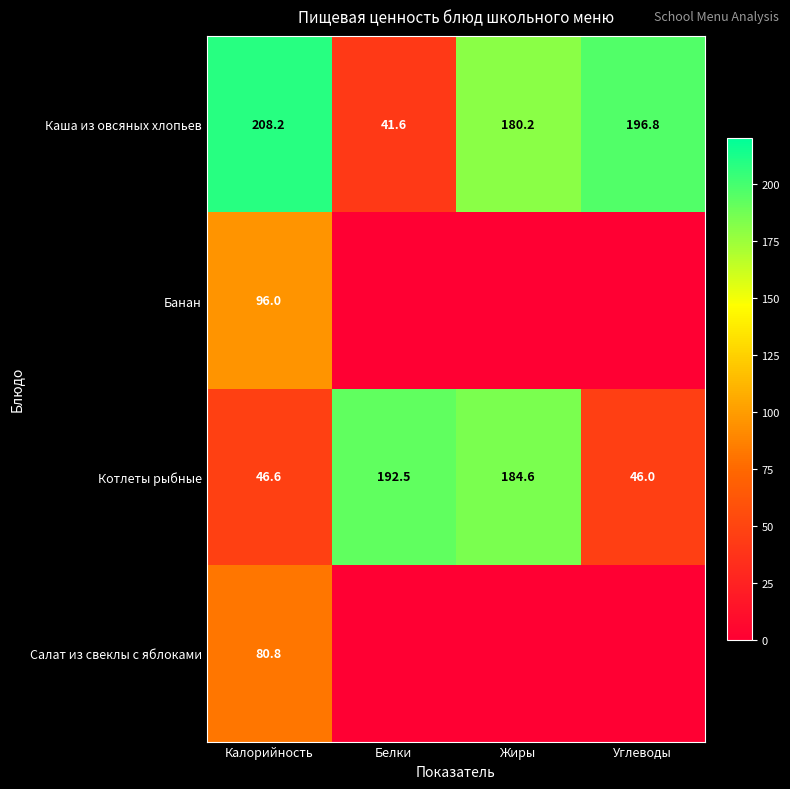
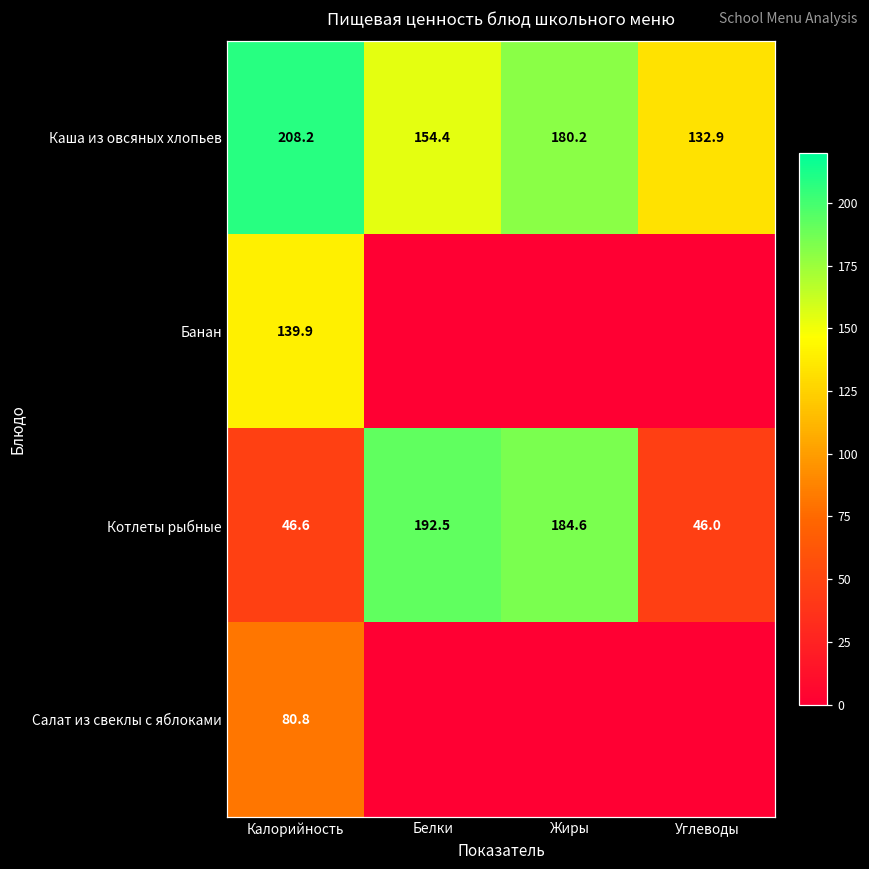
Каша из овсяных хлопьев, Белки: 41.6 -> 154.4
Каша из овсяных хлопьев, Углеводы: 196.8 -> 132.9
Банан, Калорийность: 96.0 -> 139.9
